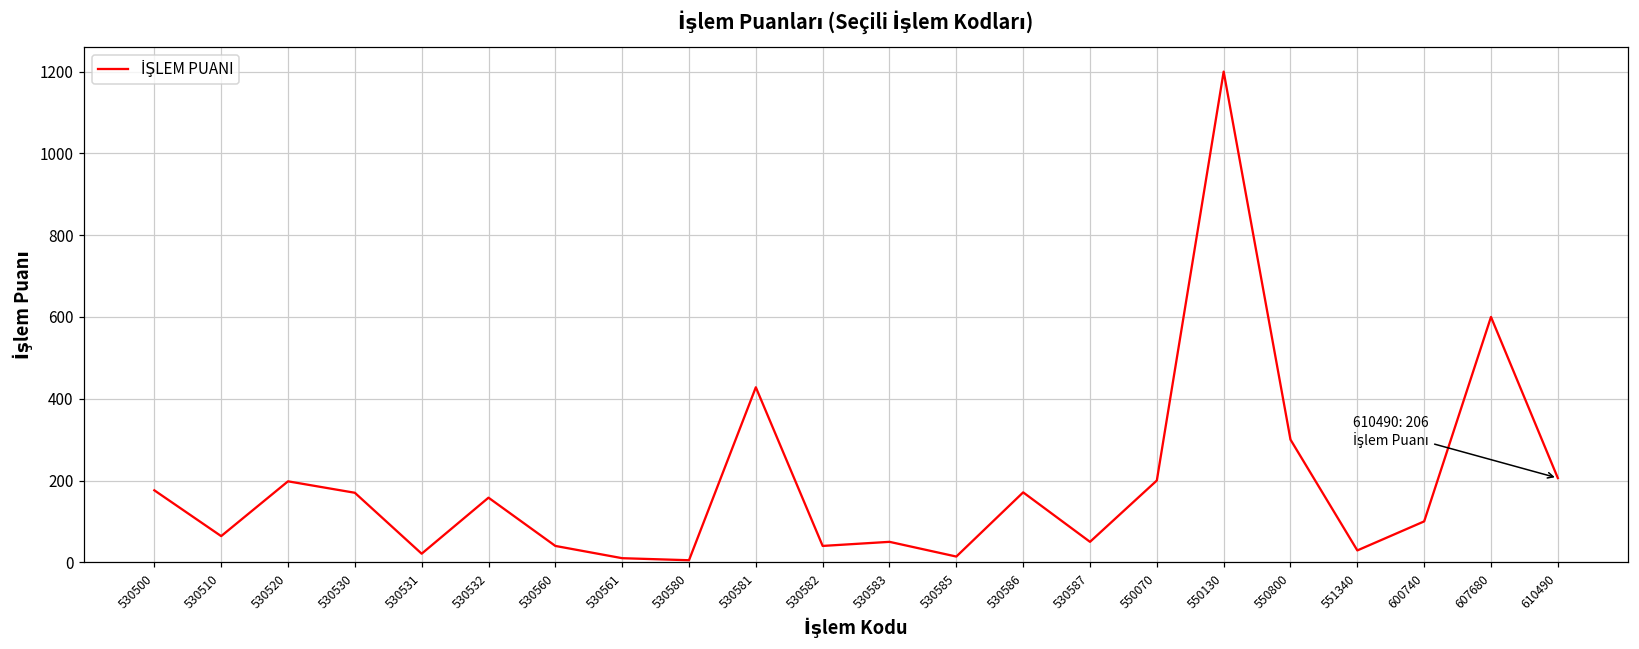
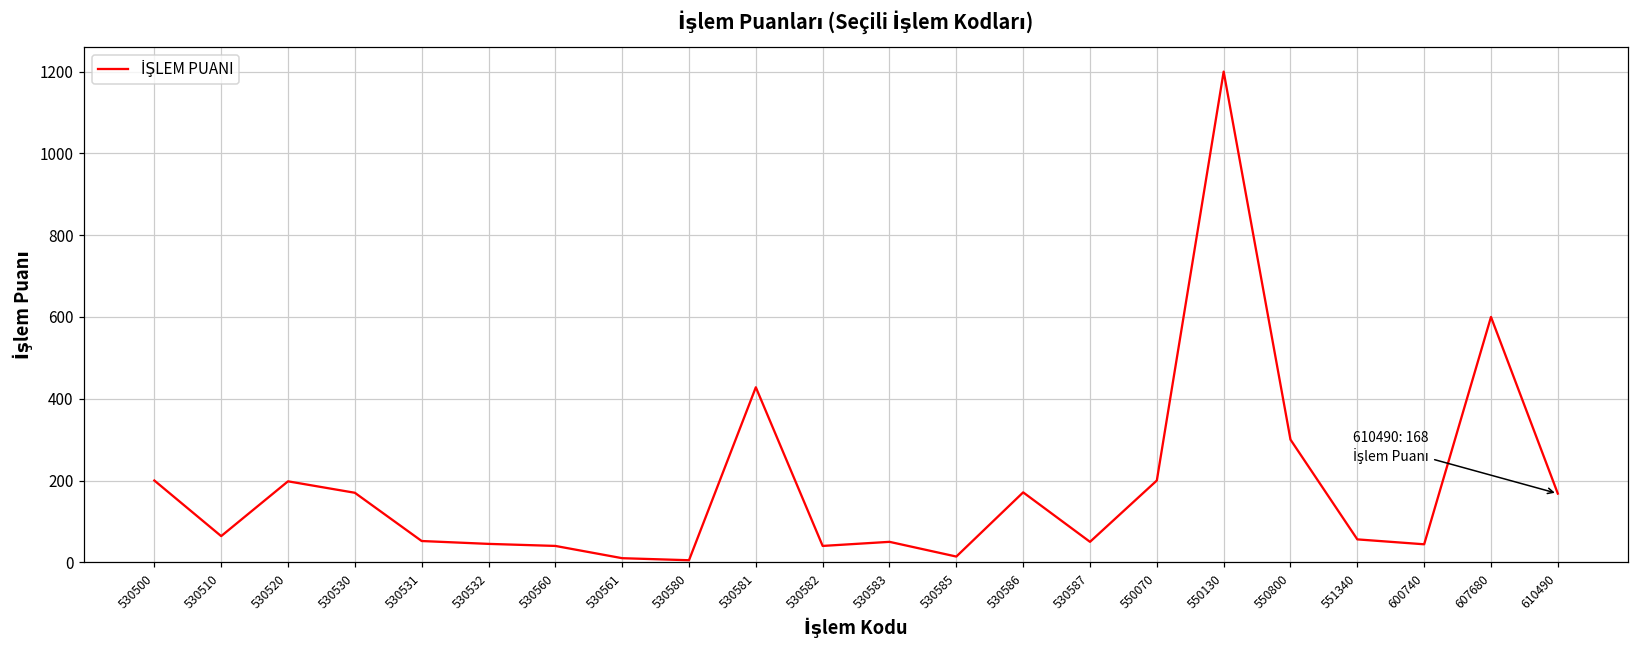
530500: 180 -> 200
530531: 20 -> 50
530532: 160 -> 50
551340: 30 -> 60
600740: 100 -> 40
610490: 206 -> 168
